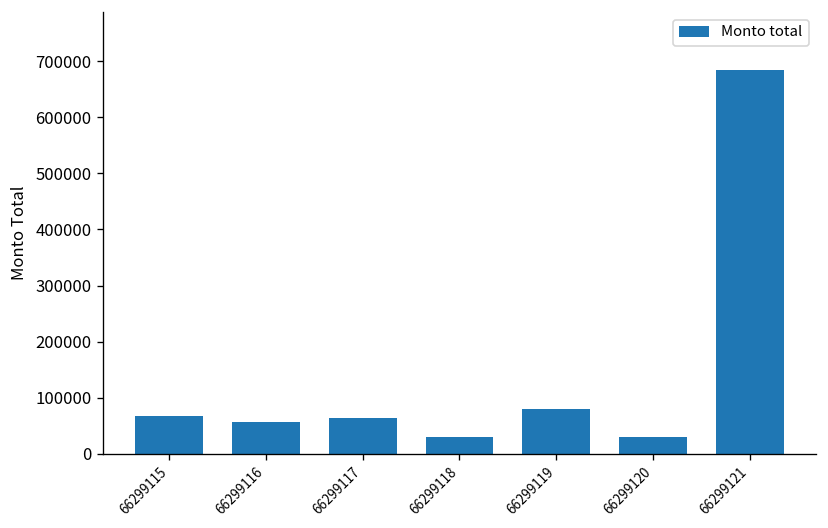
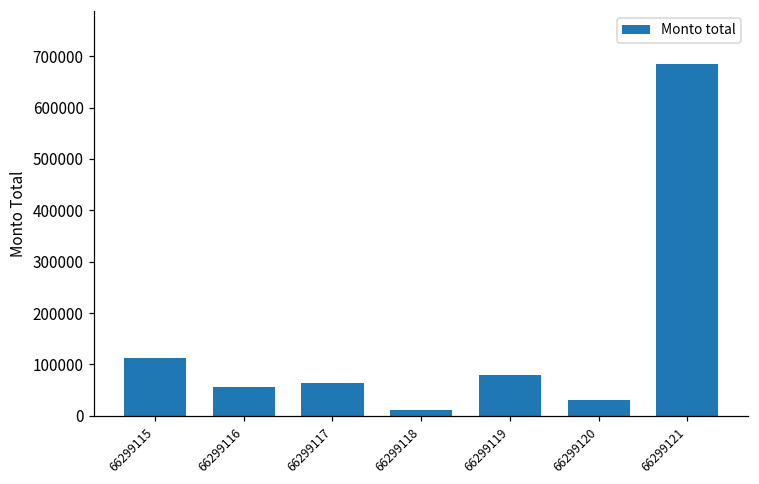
66299115: 70000 -> 110000
66299118: 30000 -> 10000
